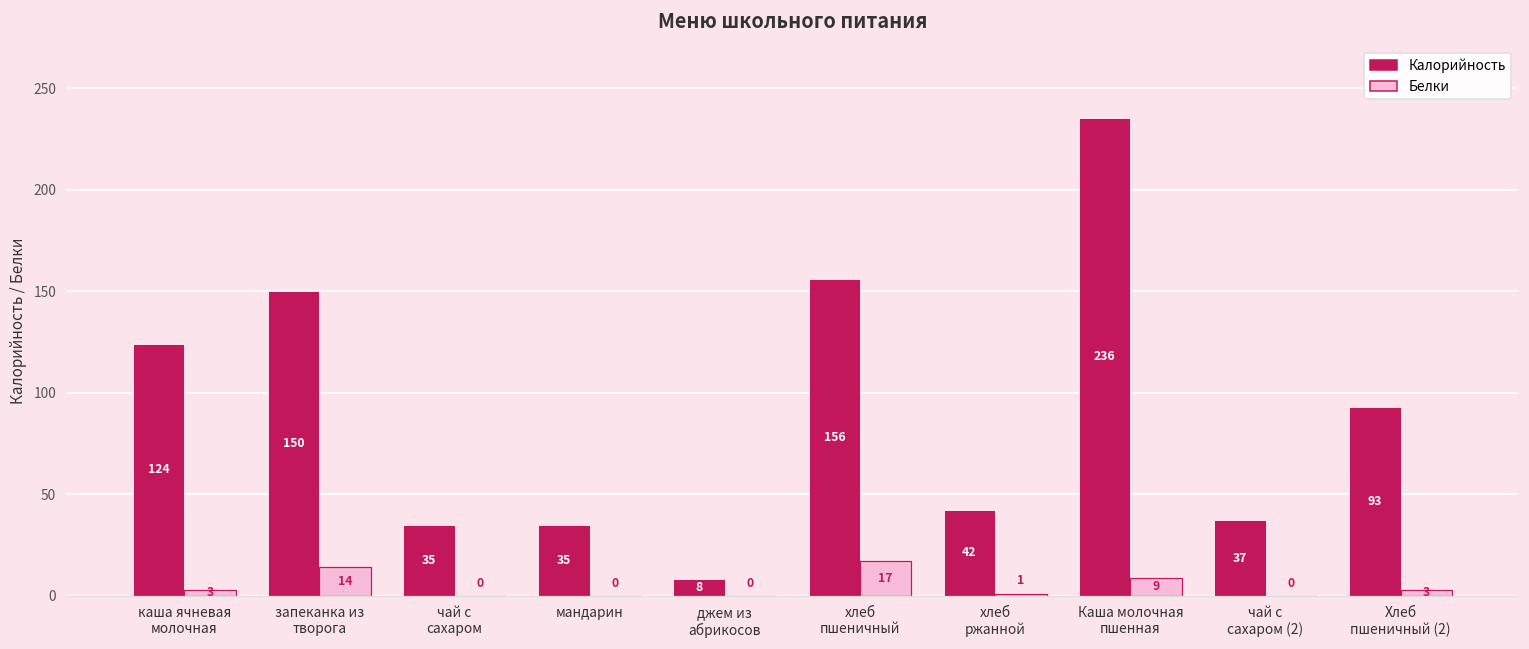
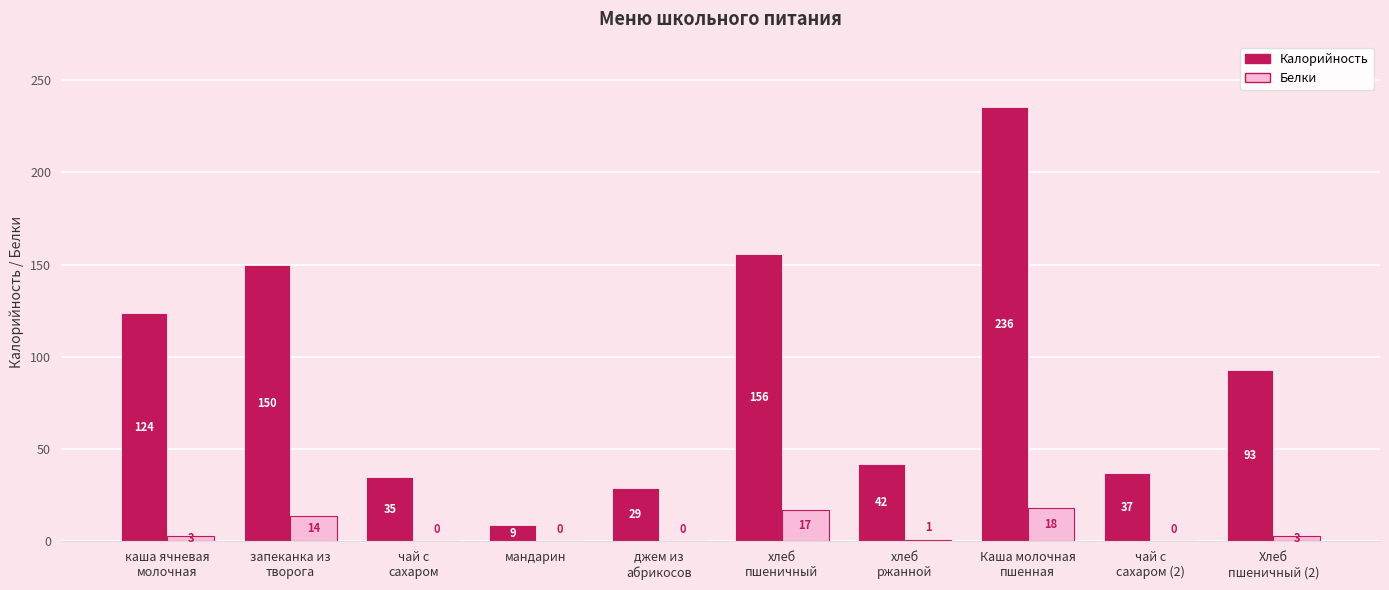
Калорийность, мандарин: 35 -> 9
Калорийность, джем из абрикосов: 8 -> 29
Белки, Каша молочная пшенная: 9 -> 18
